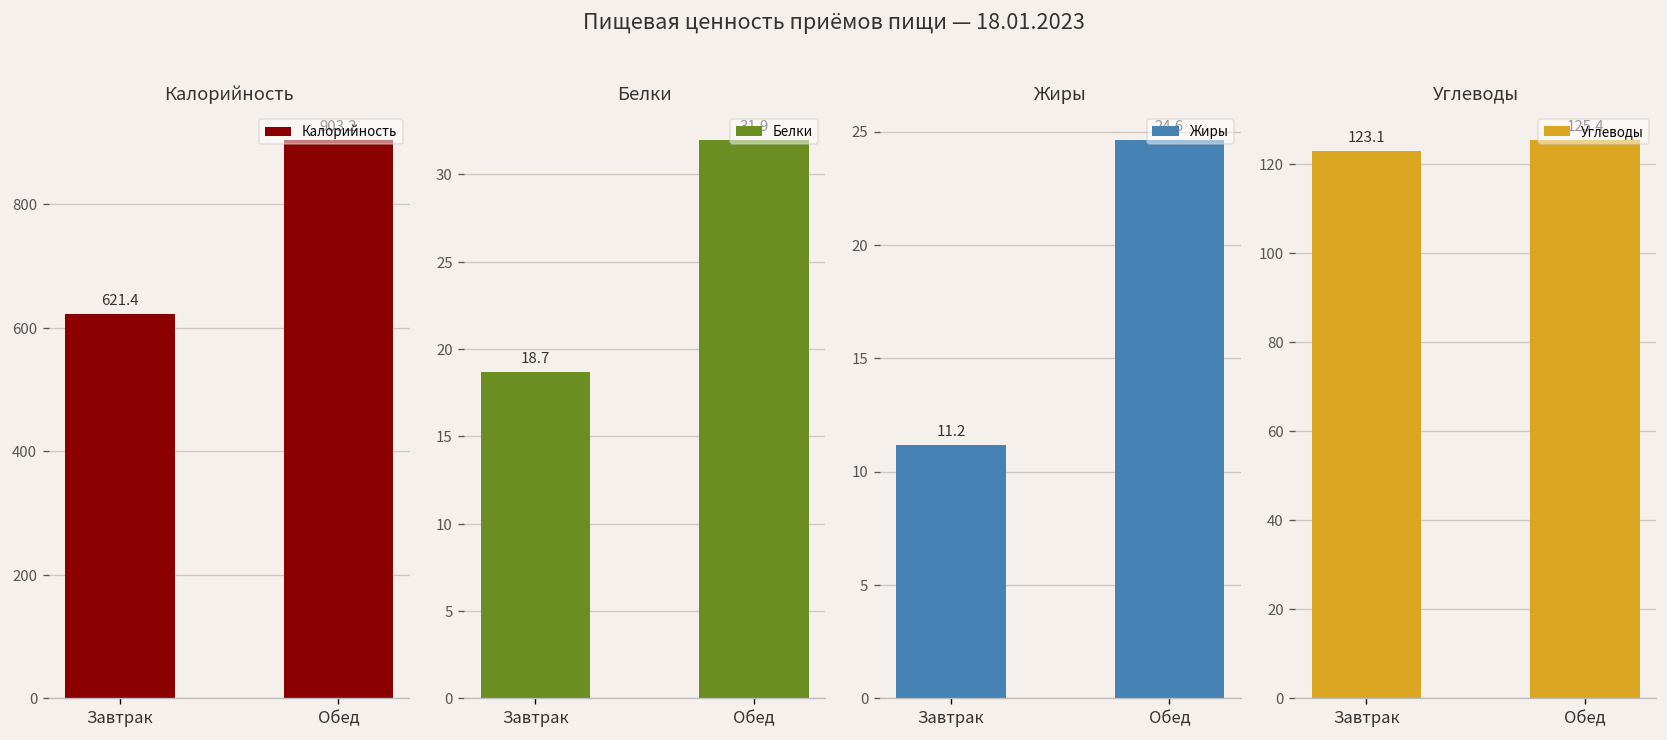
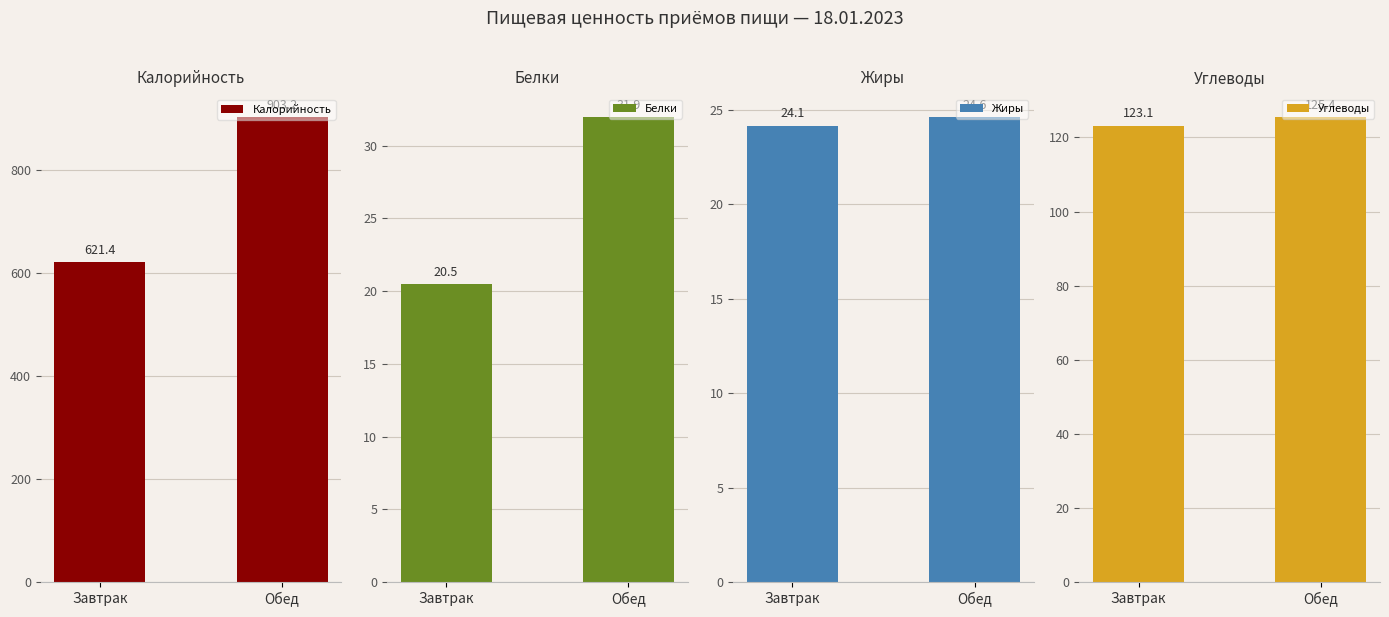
Белки, Завтрак: 18.7 -> 20.5
Жиры, Завтрак: 11.2 -> 24.1
